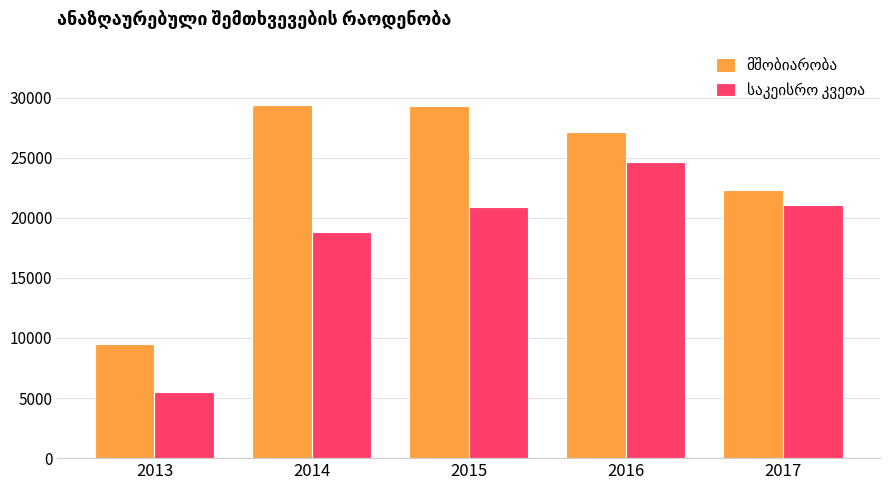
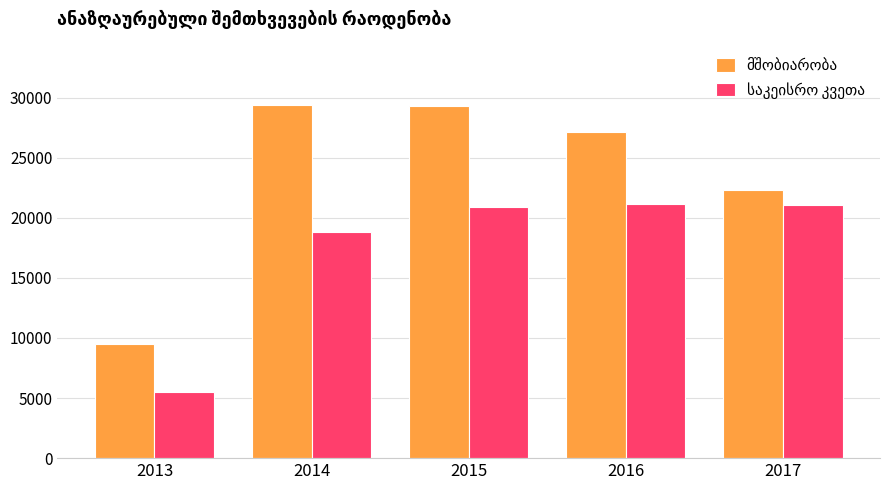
საკეისრო კვეთა, 2016: 24700 -> 21100
